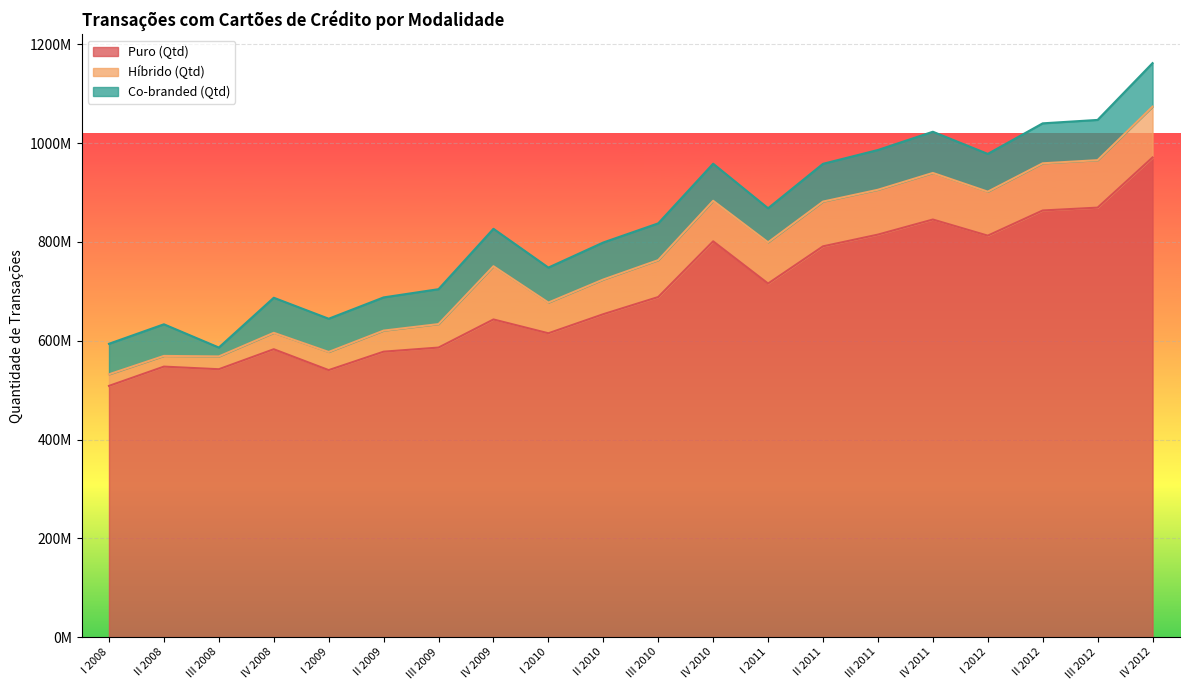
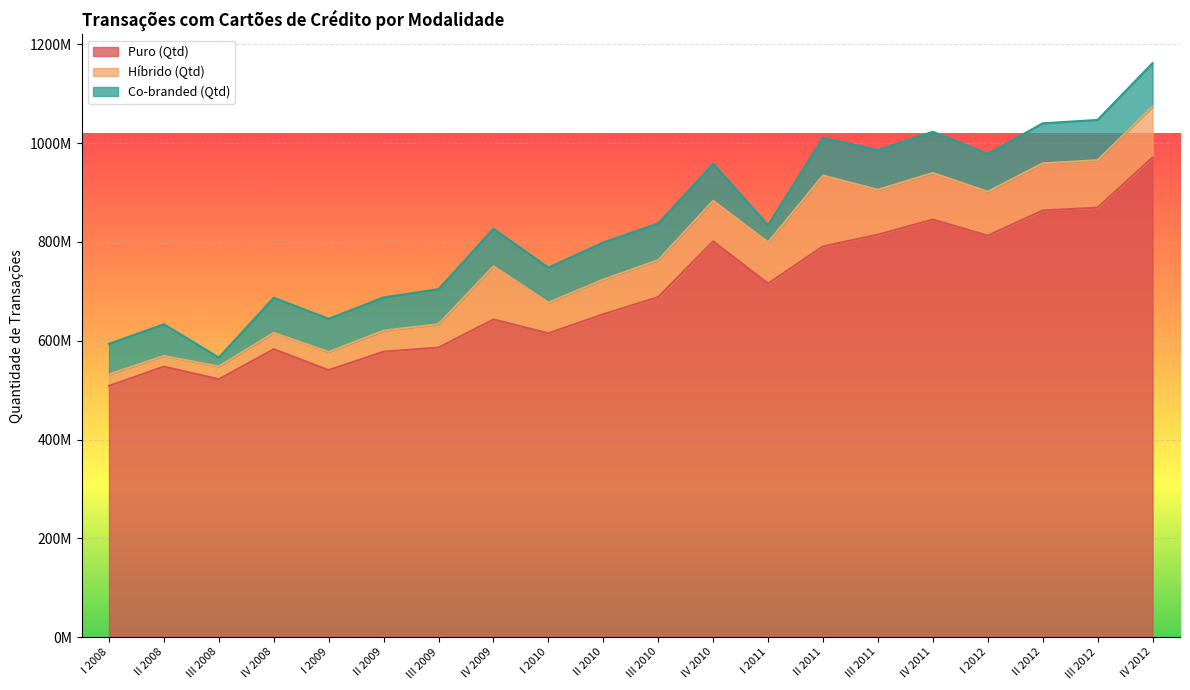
Puro (Qtd), III 2008: 540000000 -> 520000000
Co-branded (Qtd), I 2011: 70000000 -> 30000000
Híbrido (Qtd), II 2011: 90000000 -> 140000000
